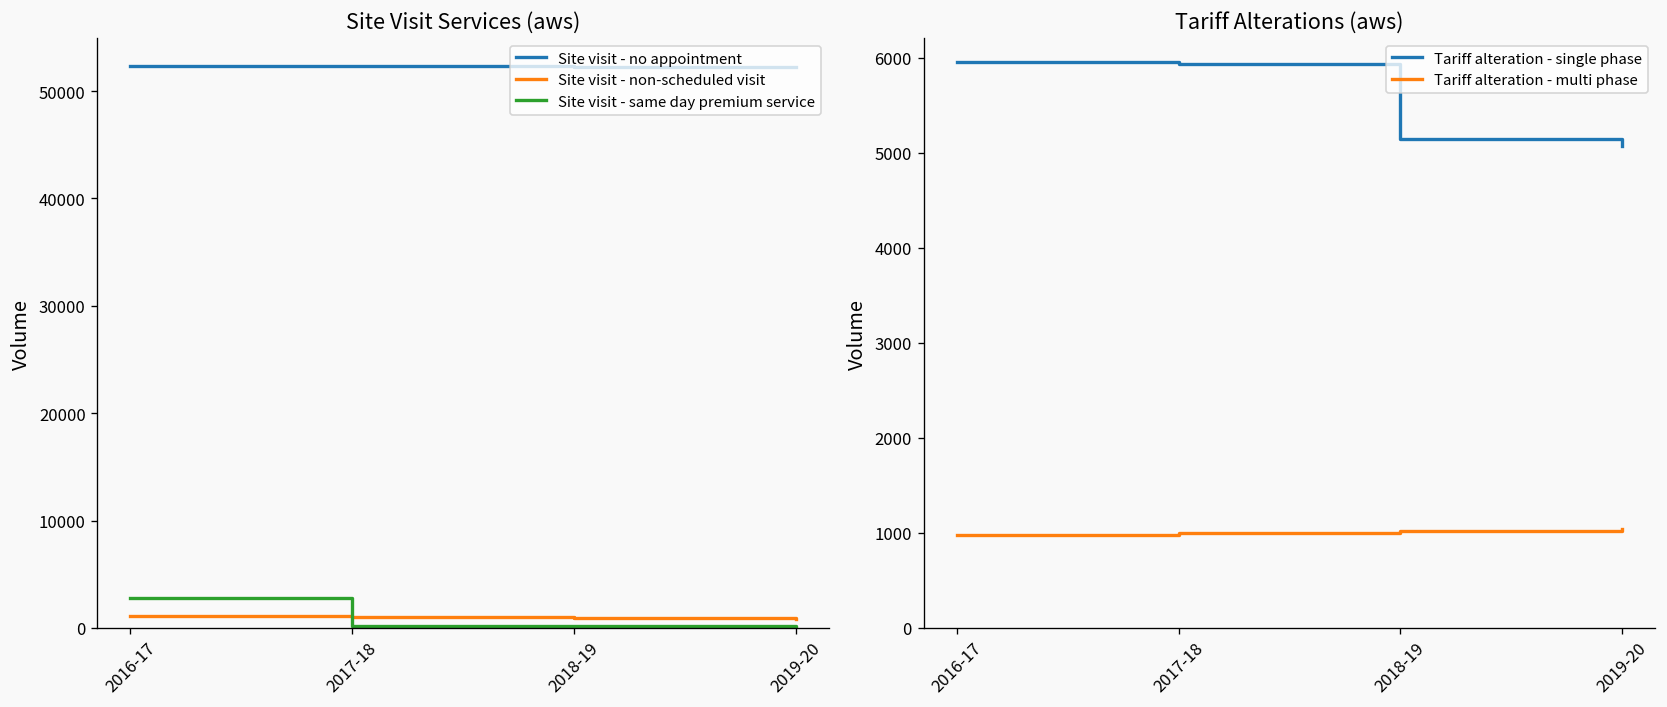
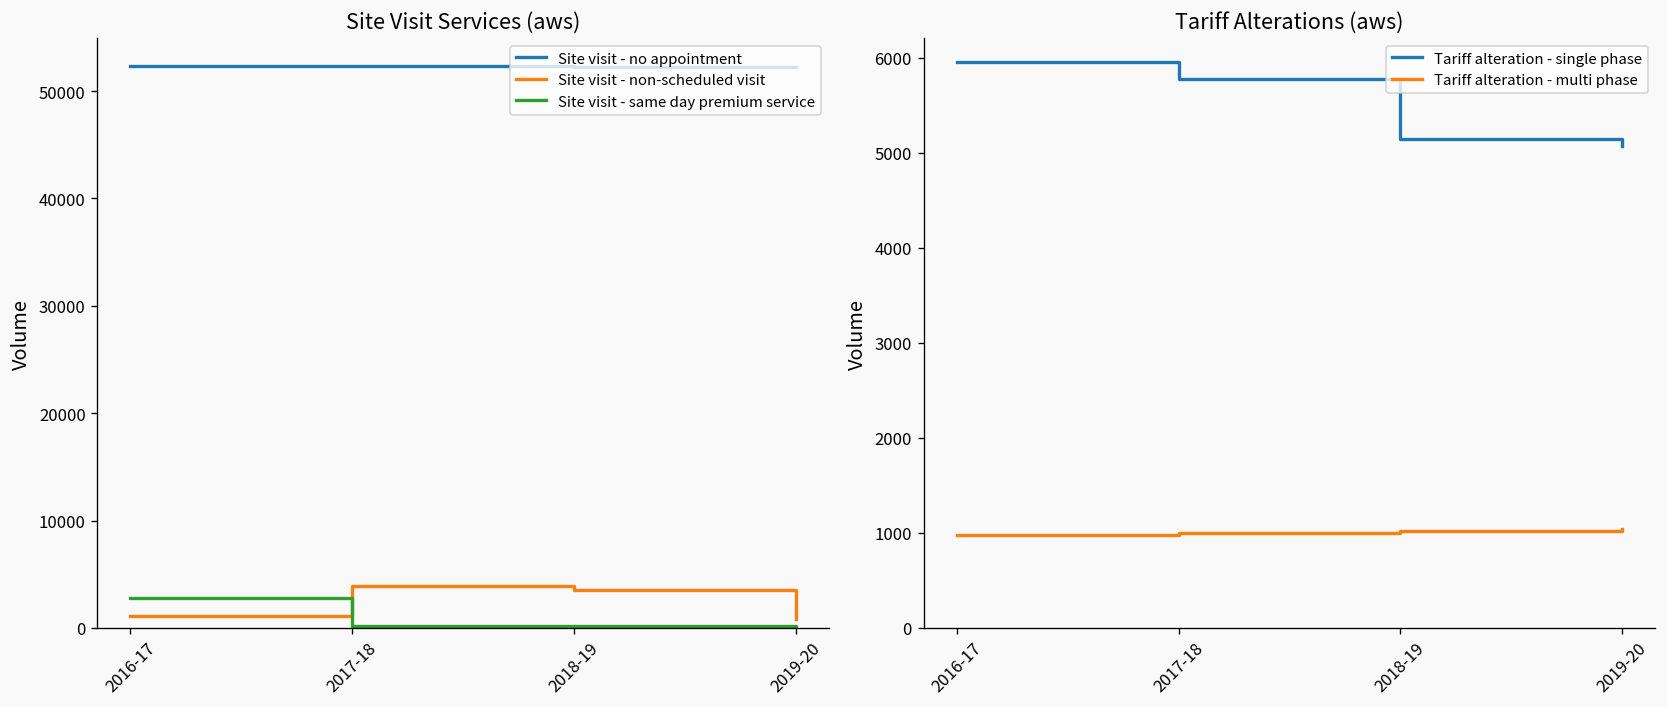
Site Visit Services (aws), Site visit - non-scheduled visit, 2017-18: 1000 -> 4000
Site Visit Services (aws), Site visit - non-scheduled visit, 2018-19: 1000 -> 4000
Tariff Alterations (aws), Tariff alteration - single phase, 2017-18: 5900 -> 5800
